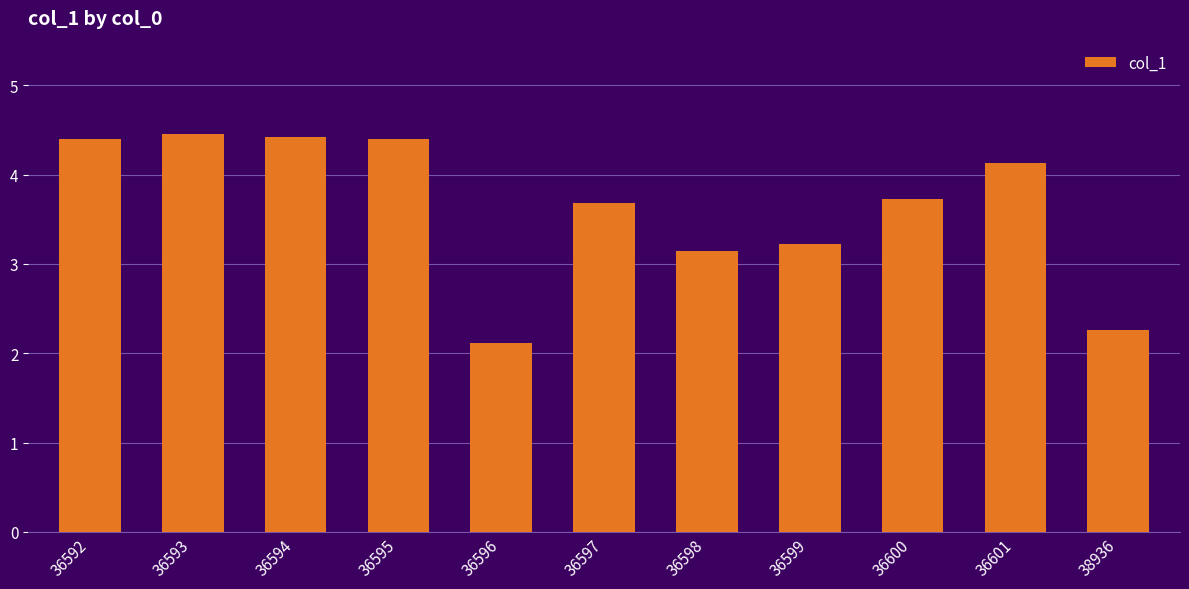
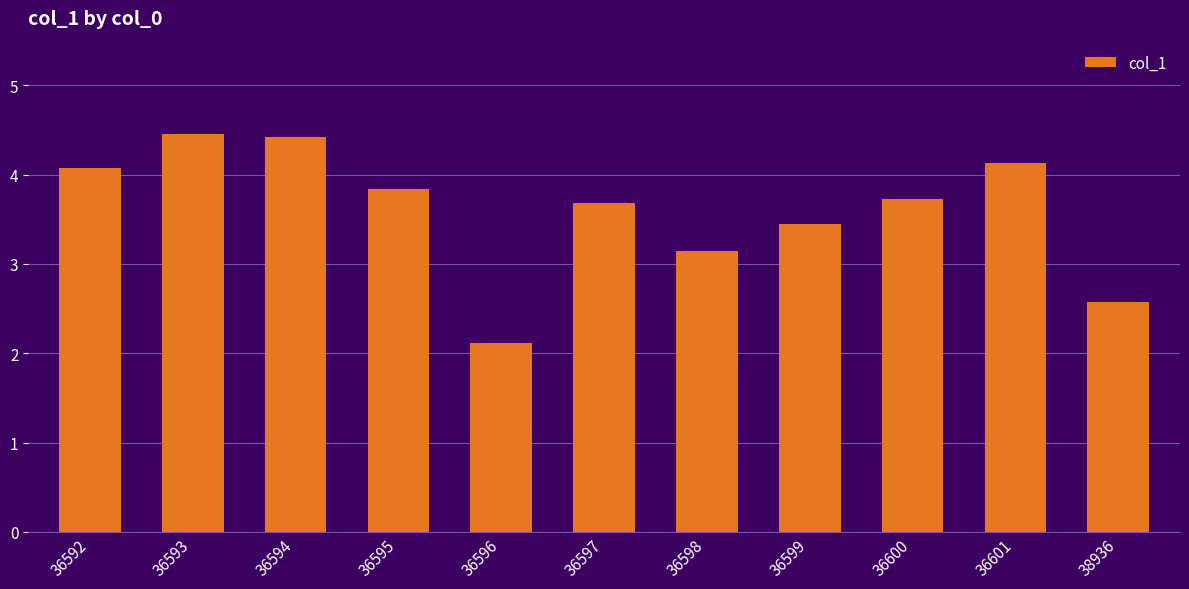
36592: 4.4 -> 4.1
36595: 4.4 -> 3.8
36599: 3.2 -> 3.4
38936: 2.3 -> 2.6
